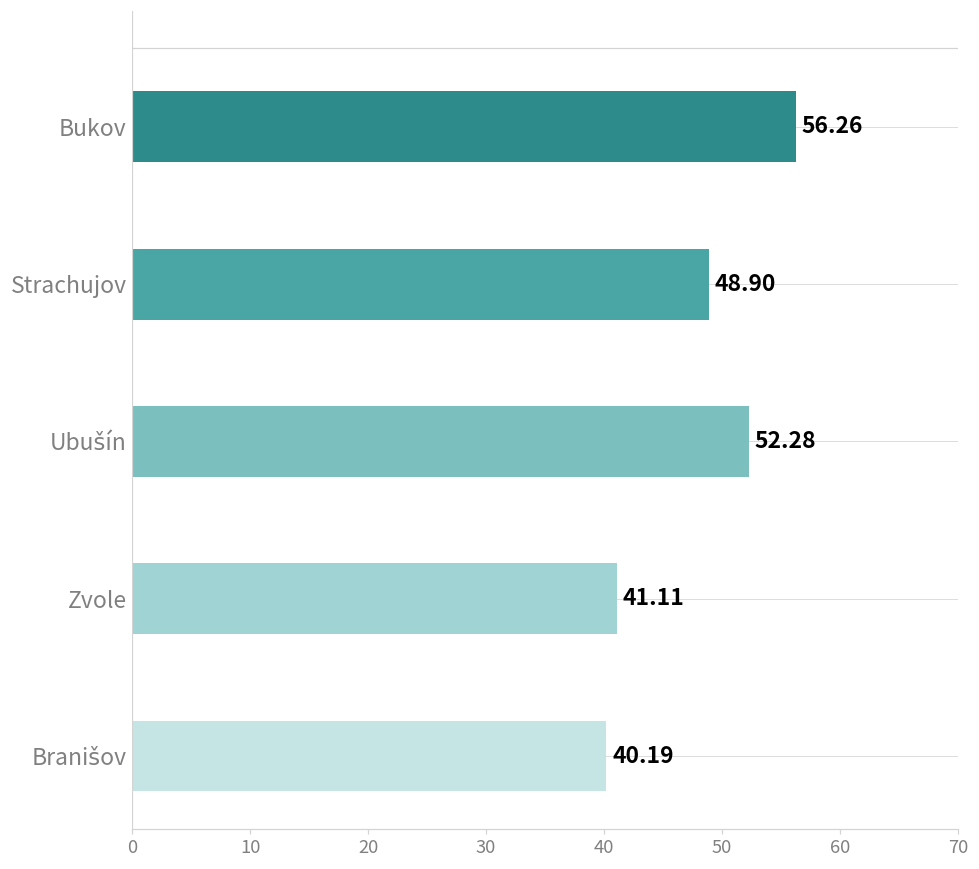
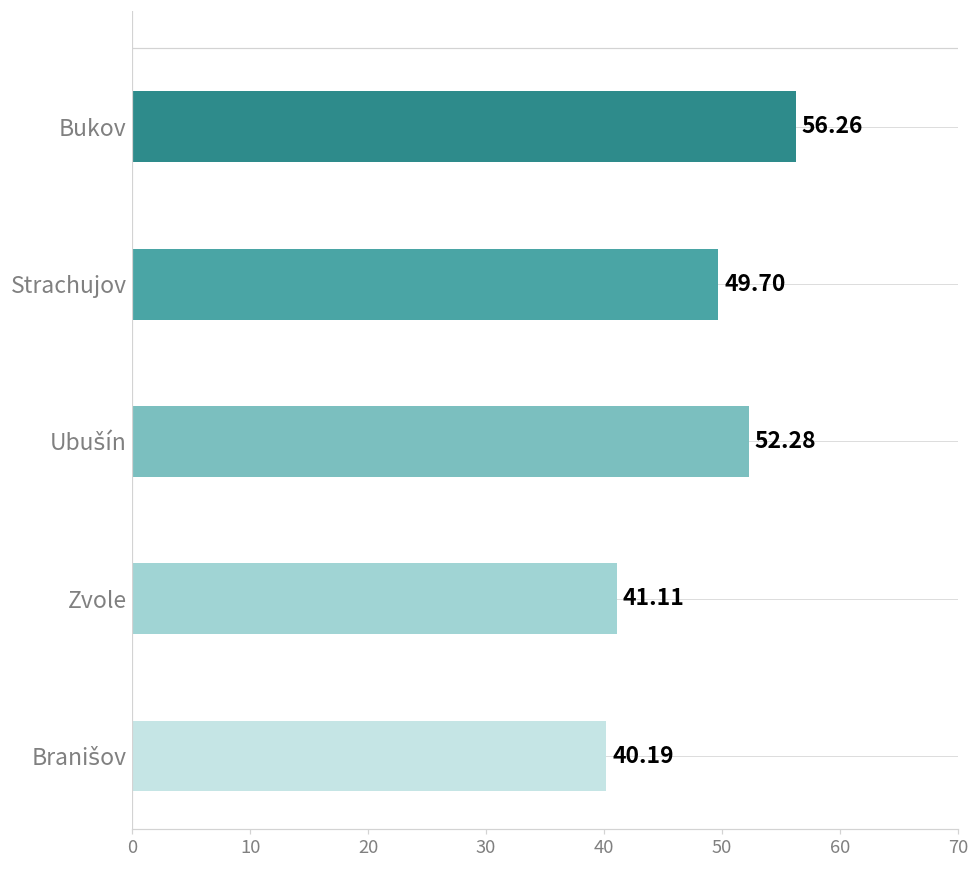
Strachujov: 48.90 -> 49.70
